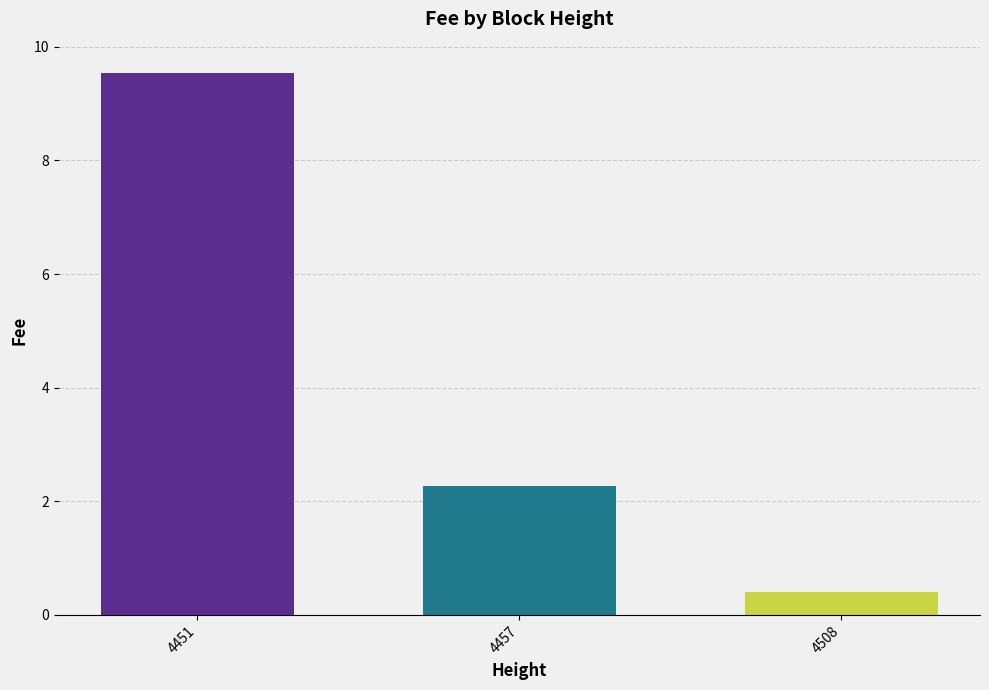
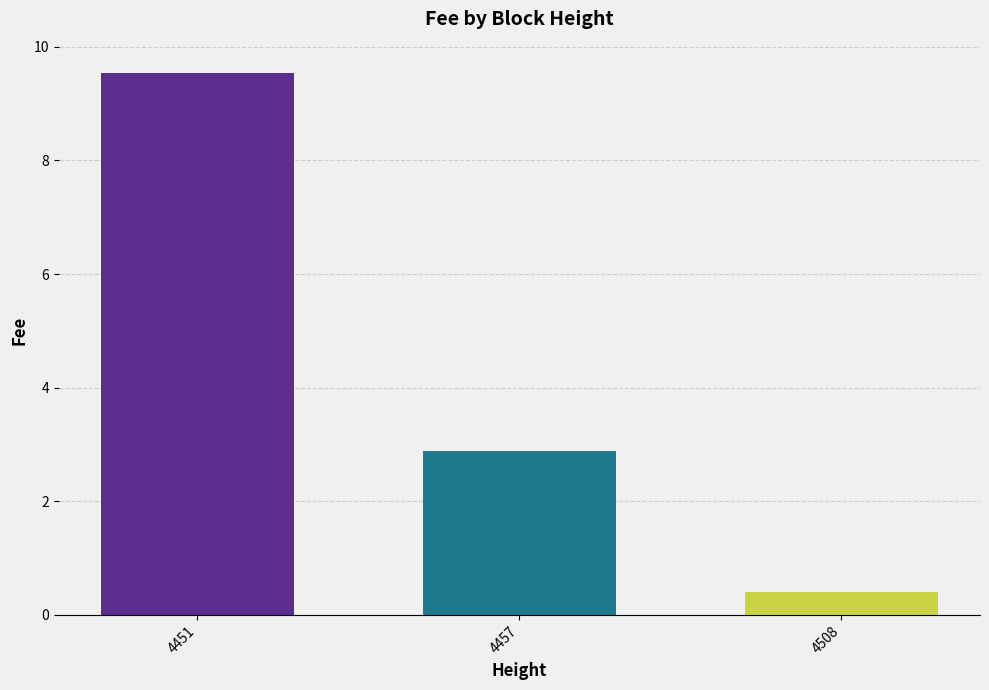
4457: 2.3 -> 2.9
